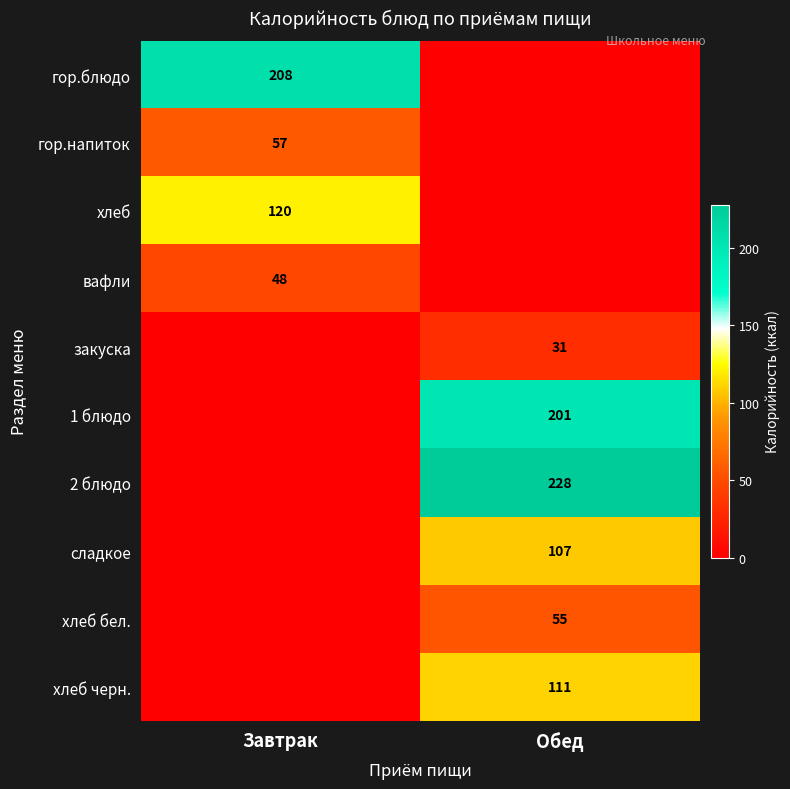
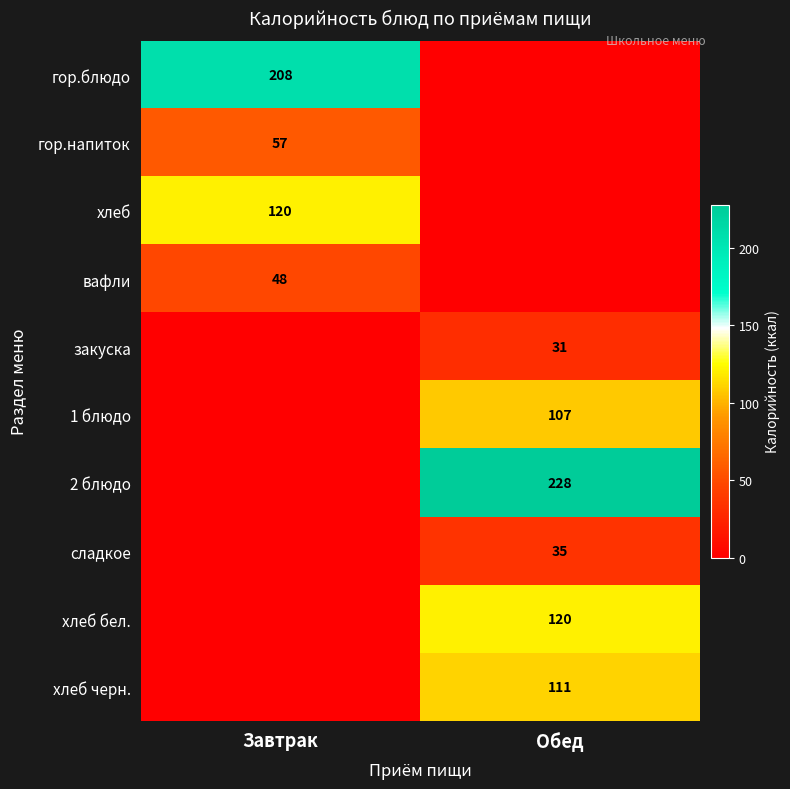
1 блюдо, Обед: 201 -> 107
сладкое, Обед: 107 -> 35
хлеб бел., Обед: 55 -> 120
